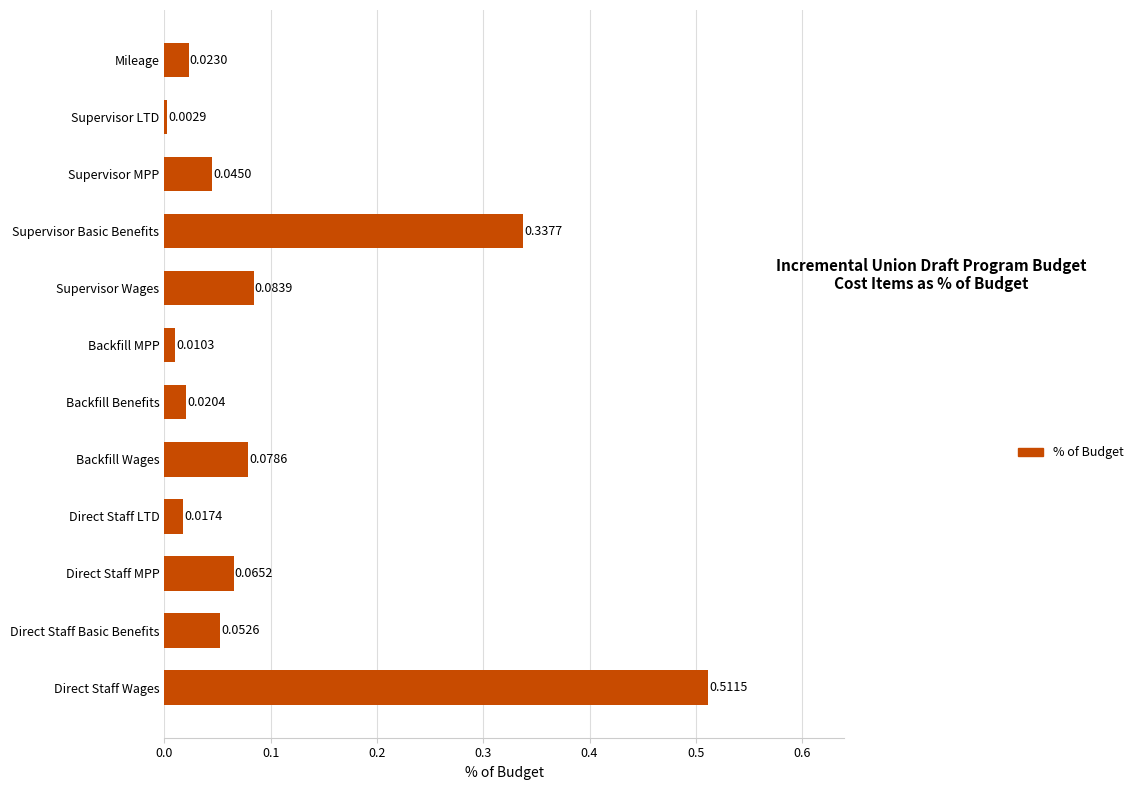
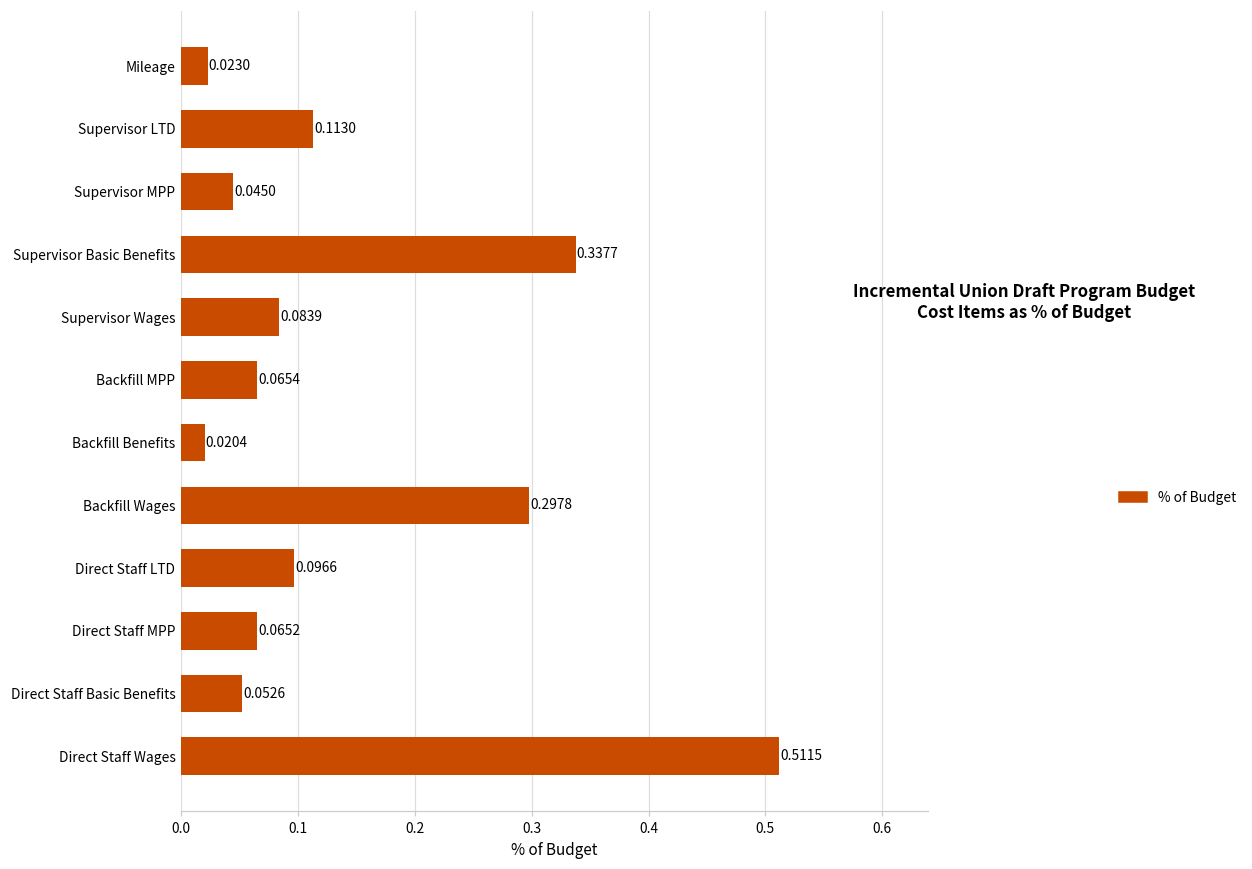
Supervisor LTD: 0.0029 -> 0.1130
Backfill MPP: 0.0103 -> 0.0654
Backfill Wages: 0.0786 -> 0.2978
Direct Staff LTD: 0.0174 -> 0.0966
